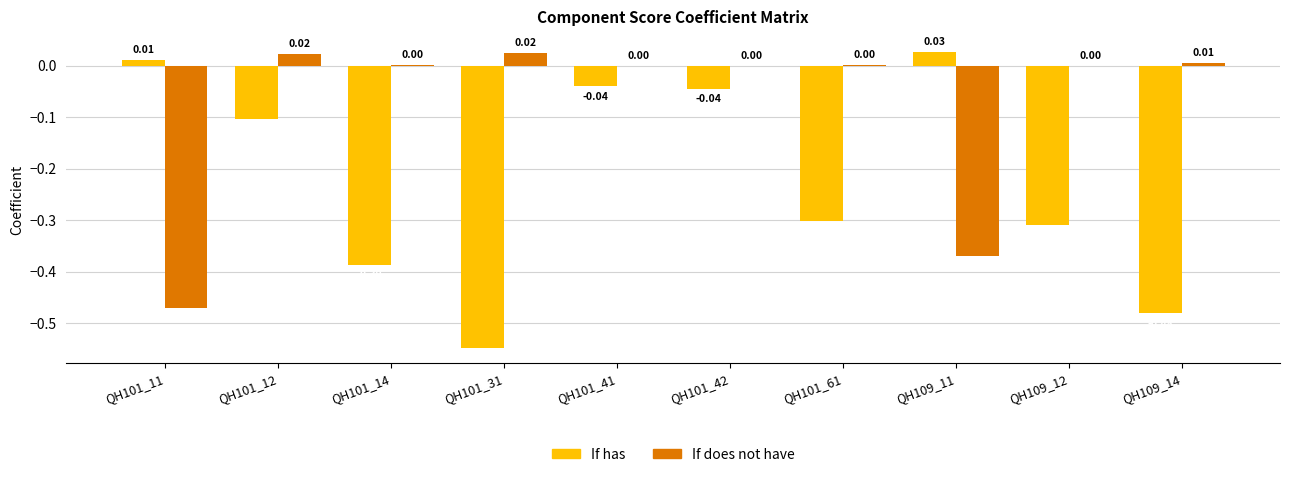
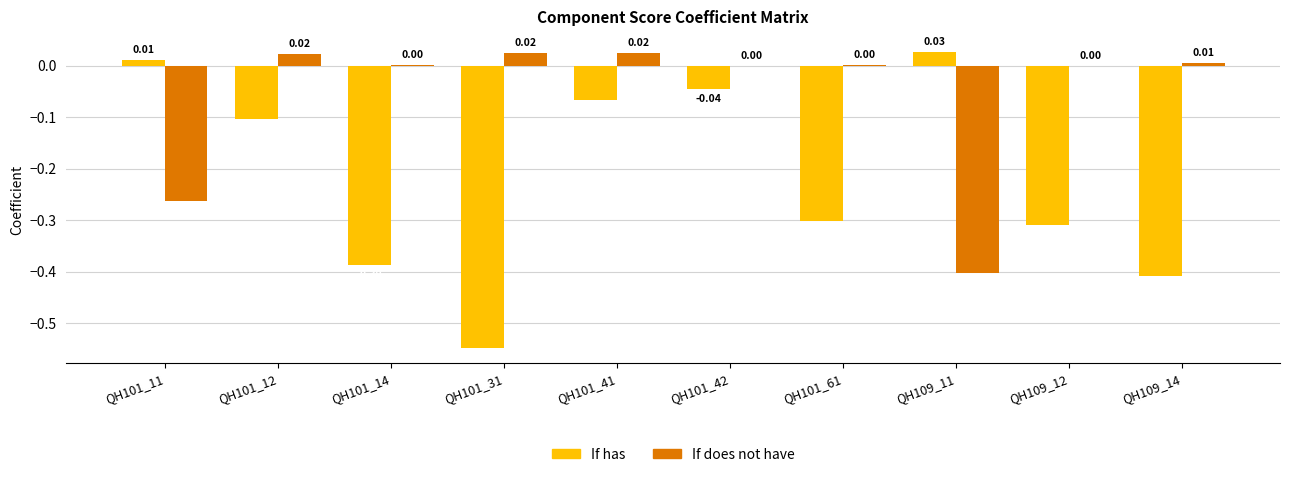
If does not have, QH101_11: -0.47 -> -0.26
If has, QH101_41: -0.04 -> -0.07
If does not have, QH101_41: 0.00 -> 0.02
If does not have, QH109_11: -0.37 -> -0.40
If has, QH109_14: -0.48 -> -0.41
